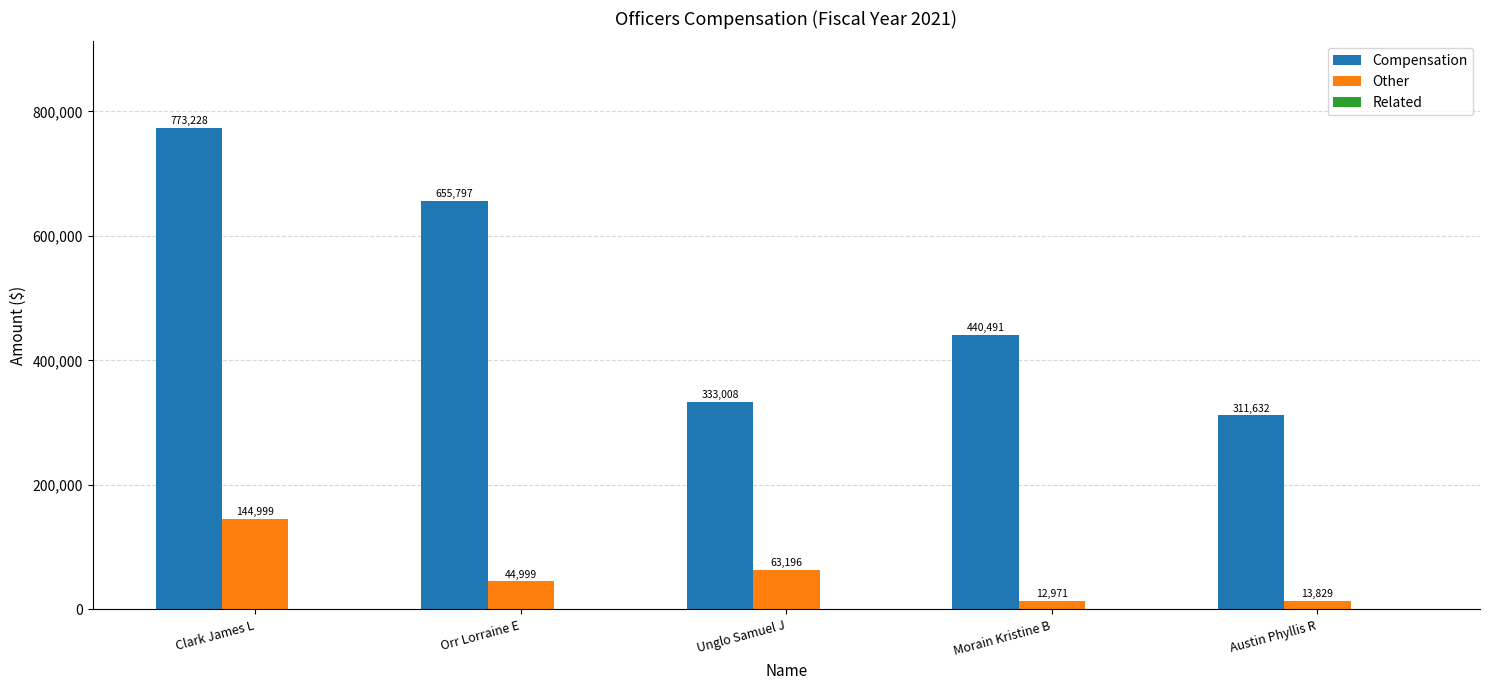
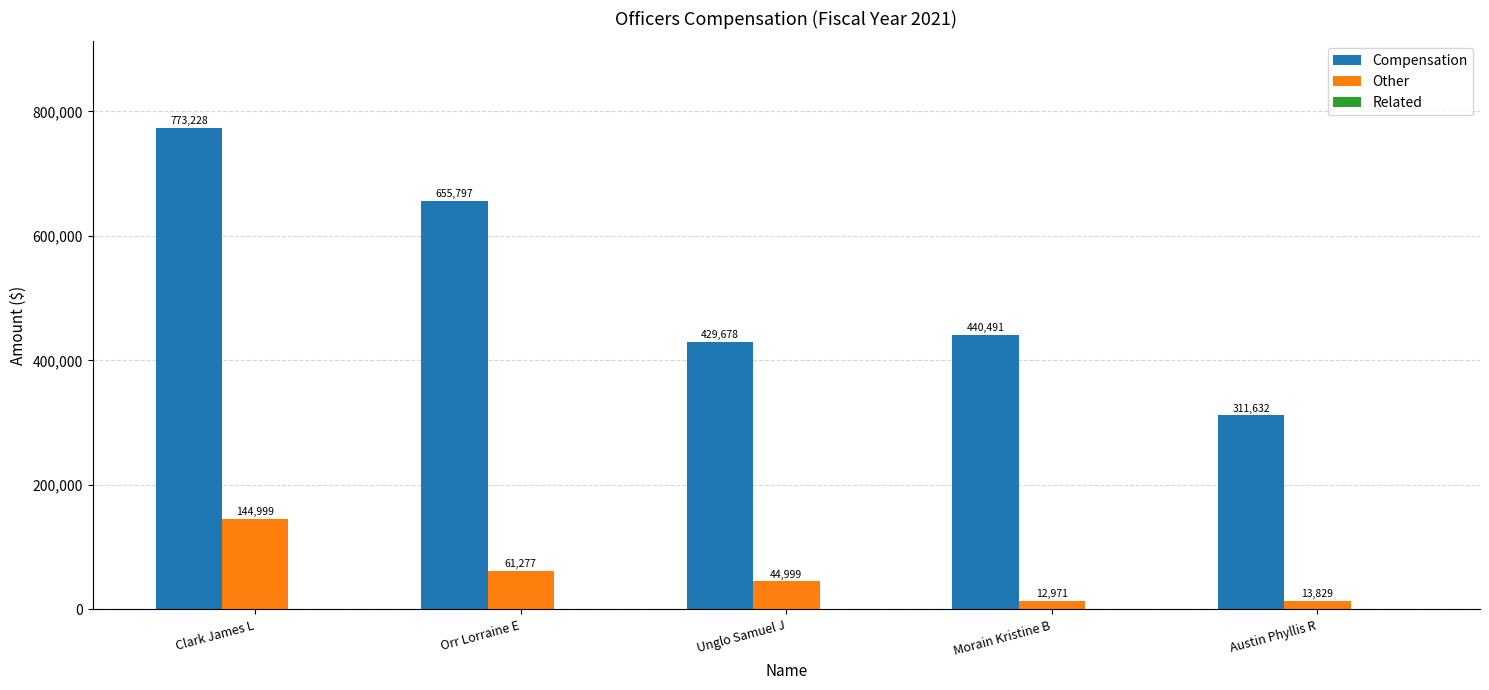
Other, Orr Lorraine E: 44,999 -> 61,277
Compensation, Unglo Samuel J: 333,008 -> 429,678
Other, Unglo Samuel J: 63,196 -> 44,999
